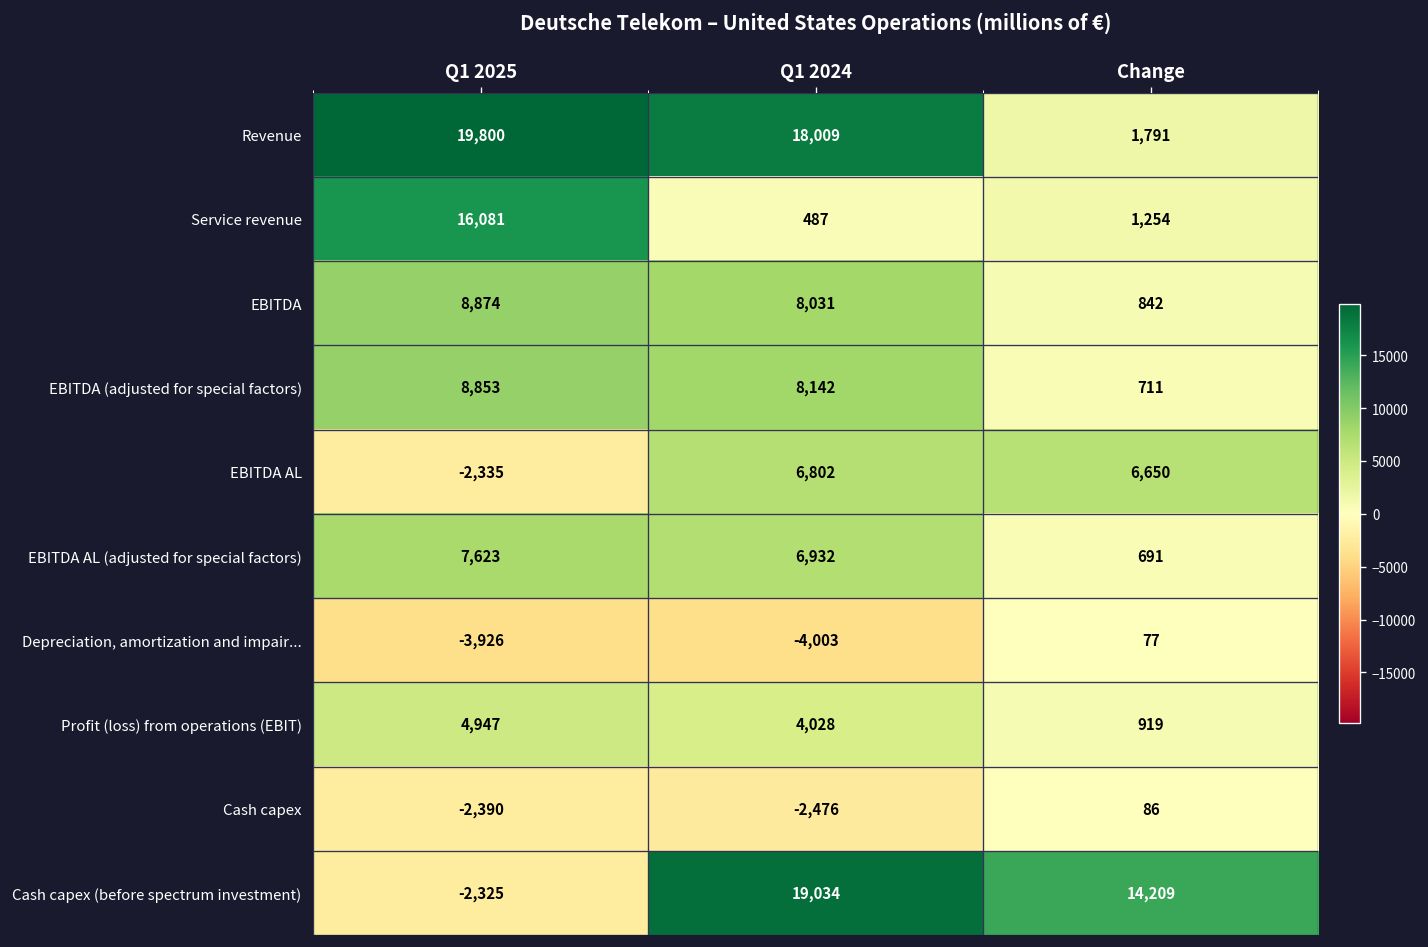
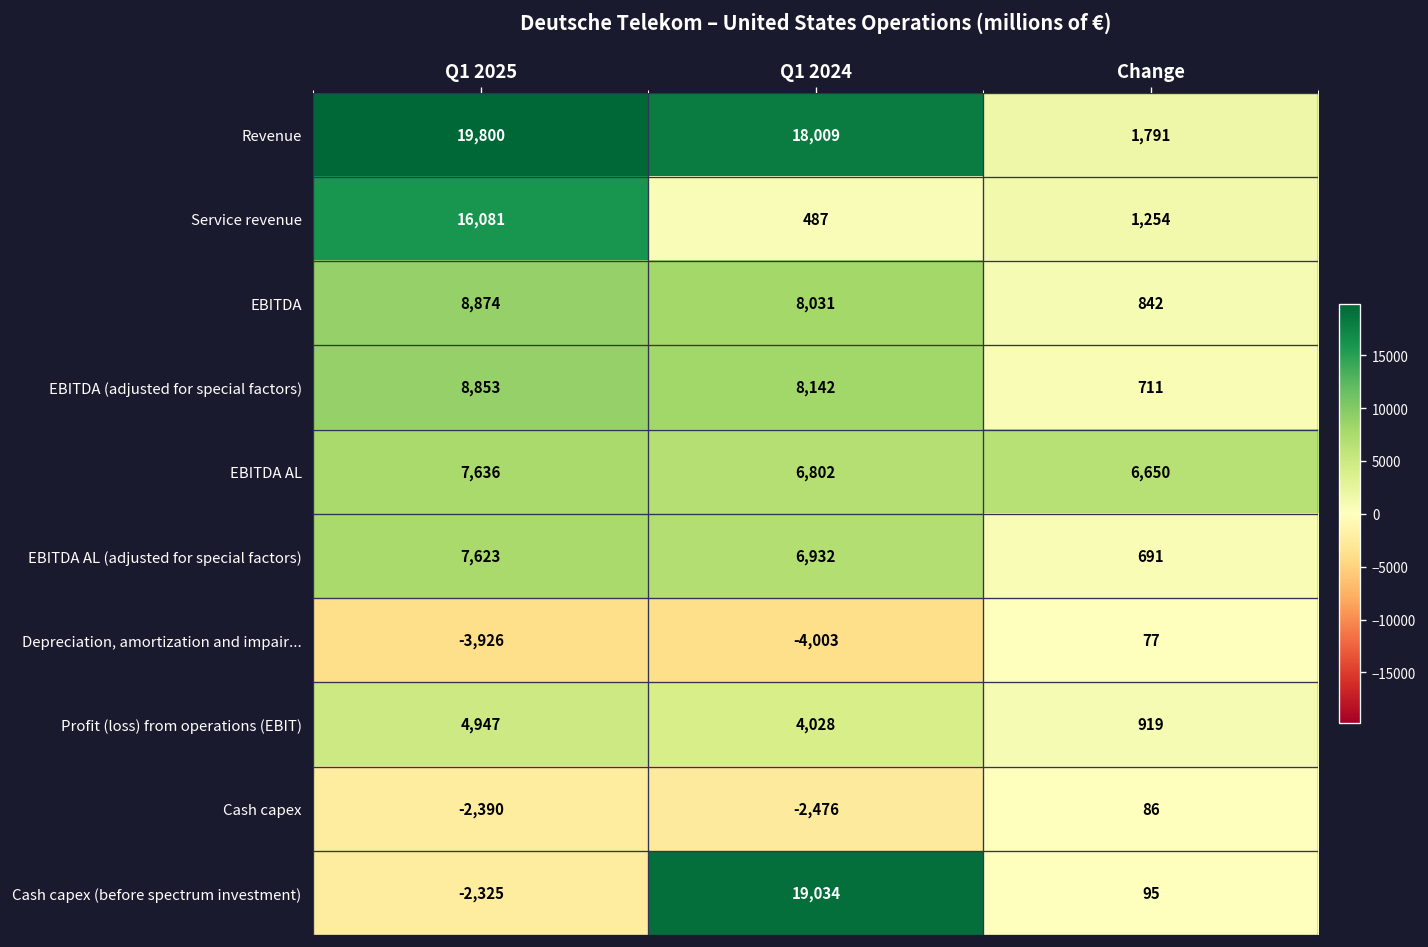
EBITDA AL, Q1 2025: -2,335 -> 7,636
Cash capex (before spectrum investment), Change: 14,209 -> 95
